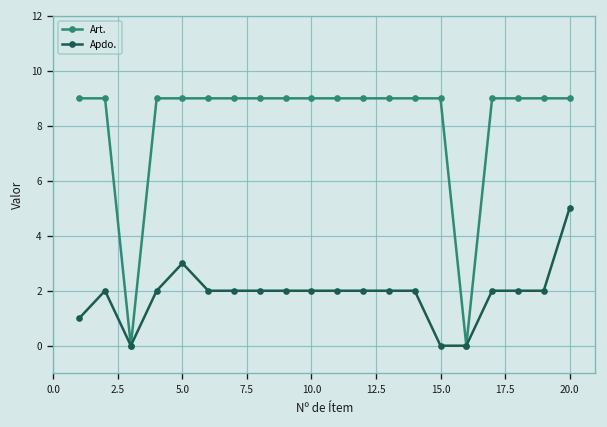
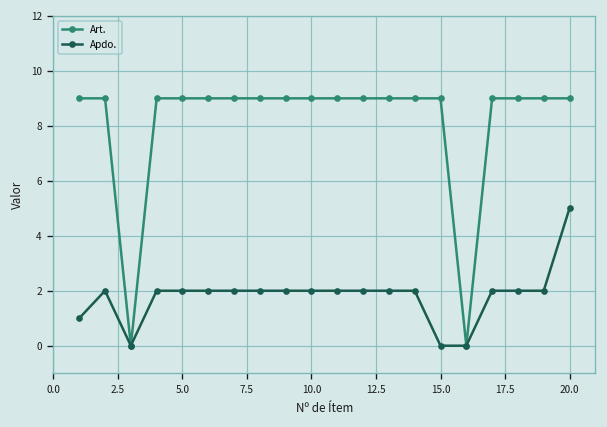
Apdo., 5.0: 3 -> 2
